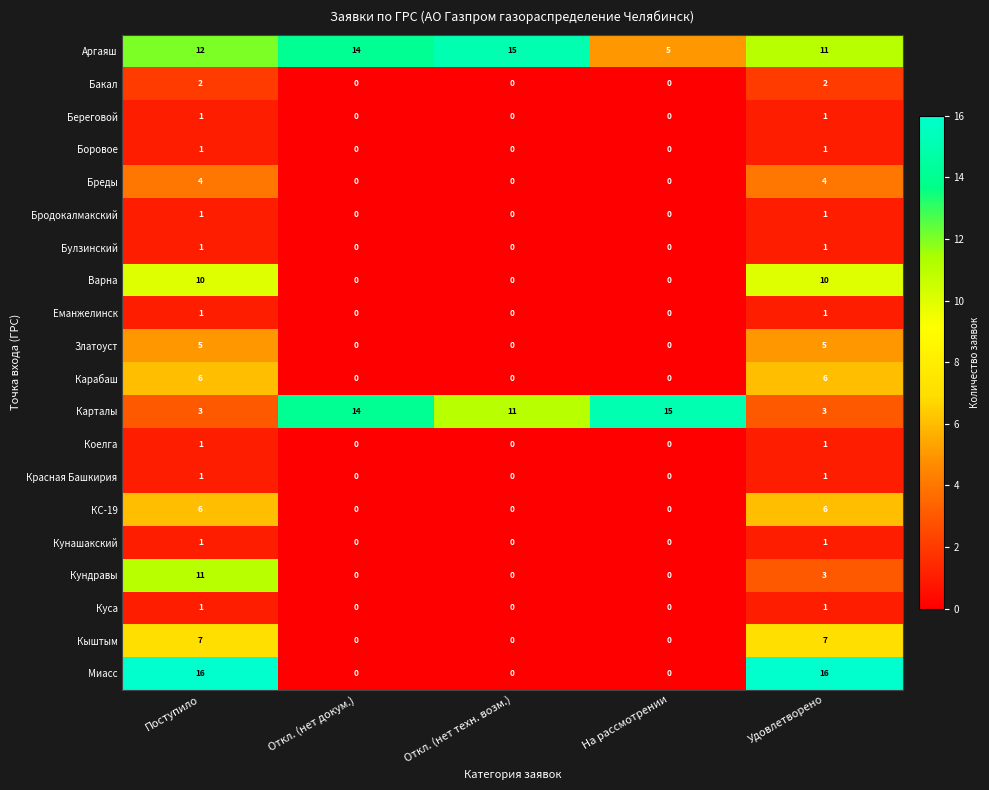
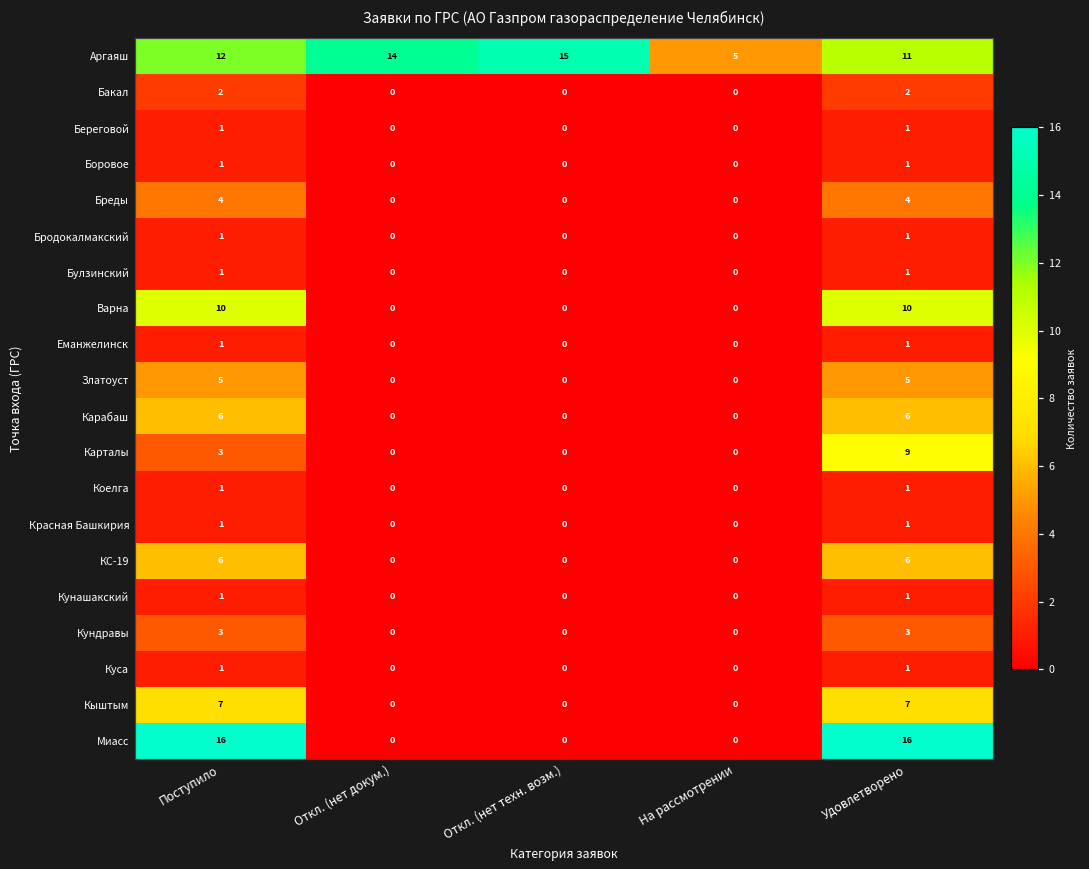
Карталы, Откл. (нет докум.): 14 -> 0
Карталы, Откл. (нет техн. возм.): 11 -> 0
Карталы, На рассмотрении: 15 -> 0
Карталы, Удовлетворено: 3 -> 9
Кундравы, Поступило: 11 -> 3
